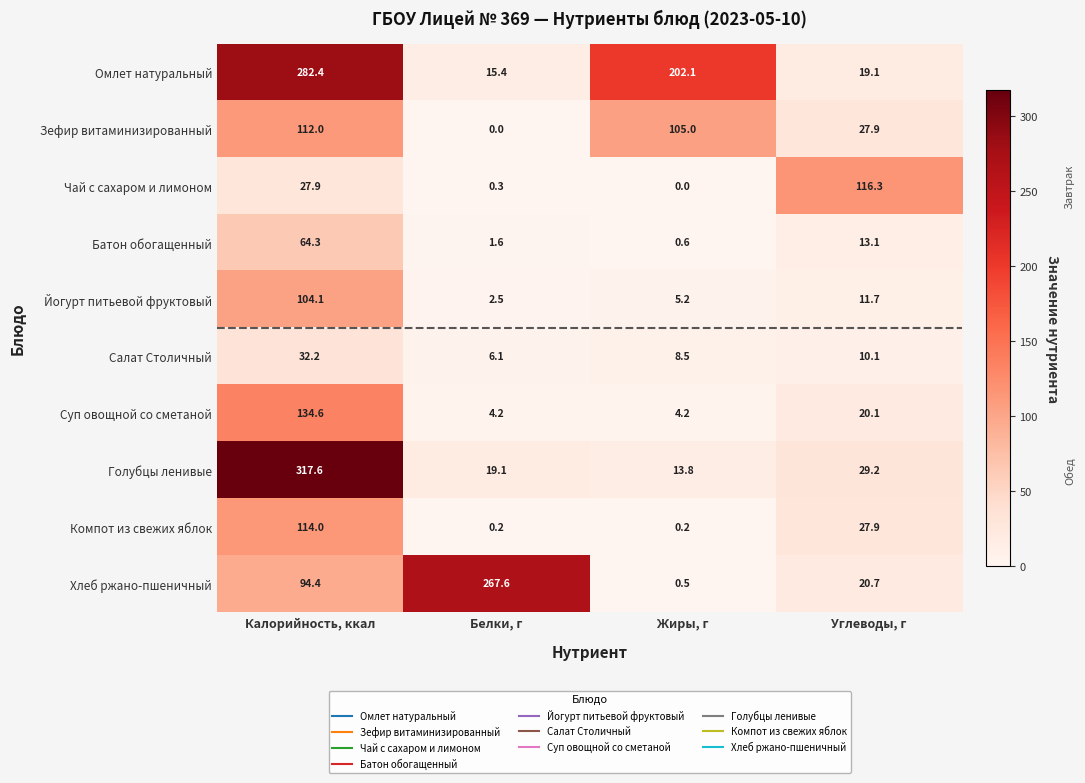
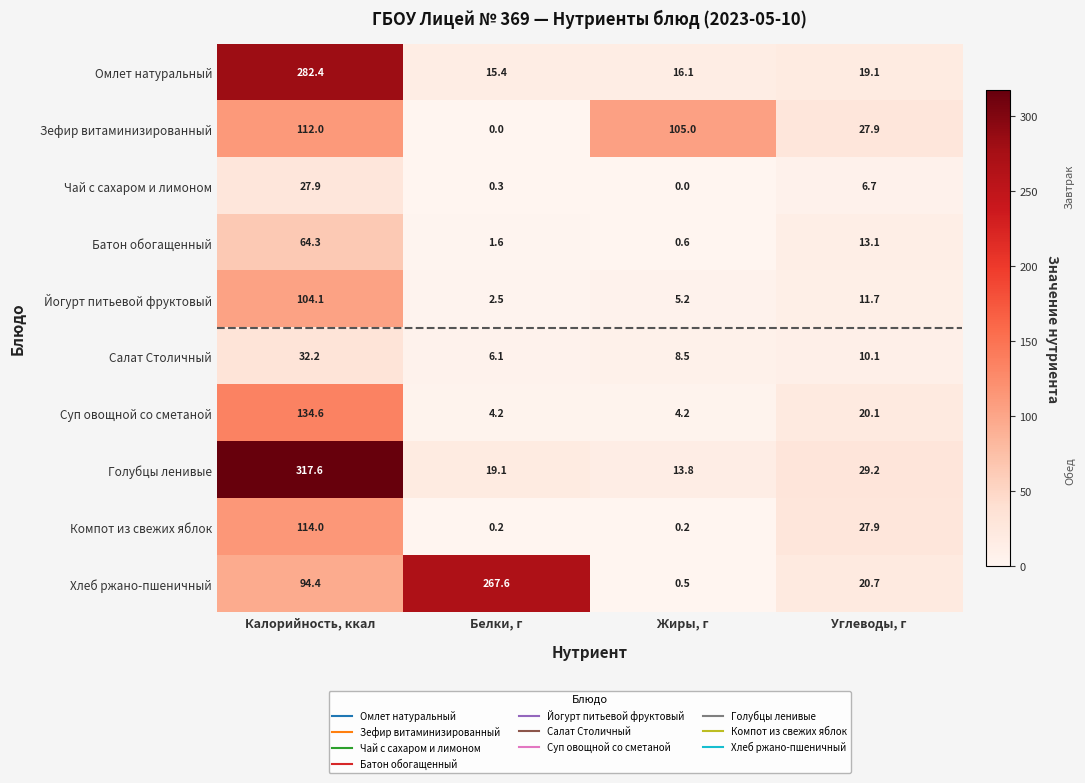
Омлет натуральный, Жиры, г: 202.1 -> 16.1
Чай с сахаром и лимоном, Углеводы, г: 116.3 -> 6.7
